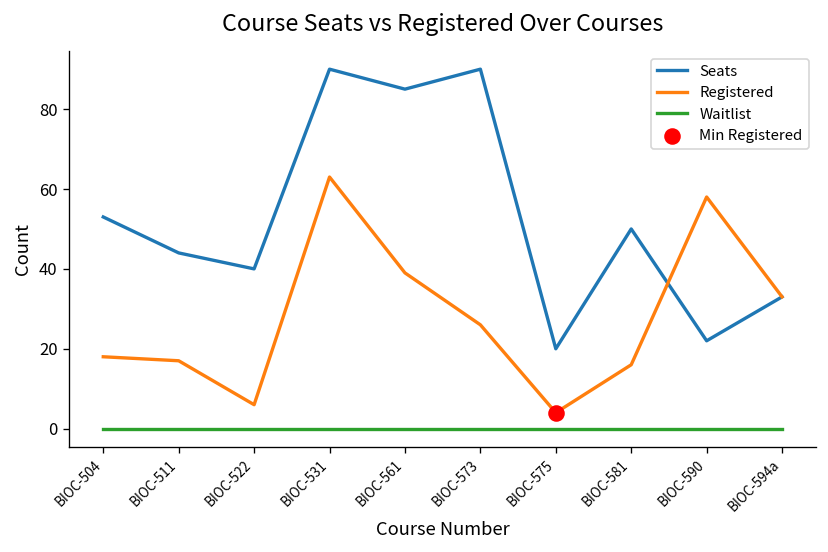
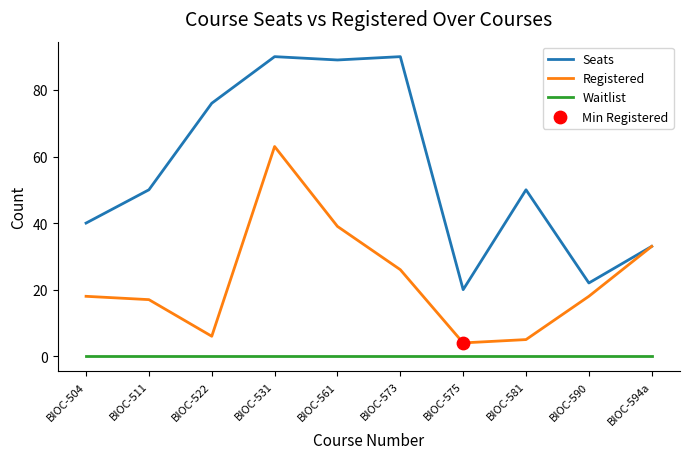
Seats, BIOC-504: 53 -> 40
Seats, BIOC-511: 44 -> 50
Seats, BIOC-522: 40 -> 76
Seats, BIOC-561: 85 -> 89
Registered, BIOC-581: 16 -> 5
Registered, BIOC-590: 58 -> 18
